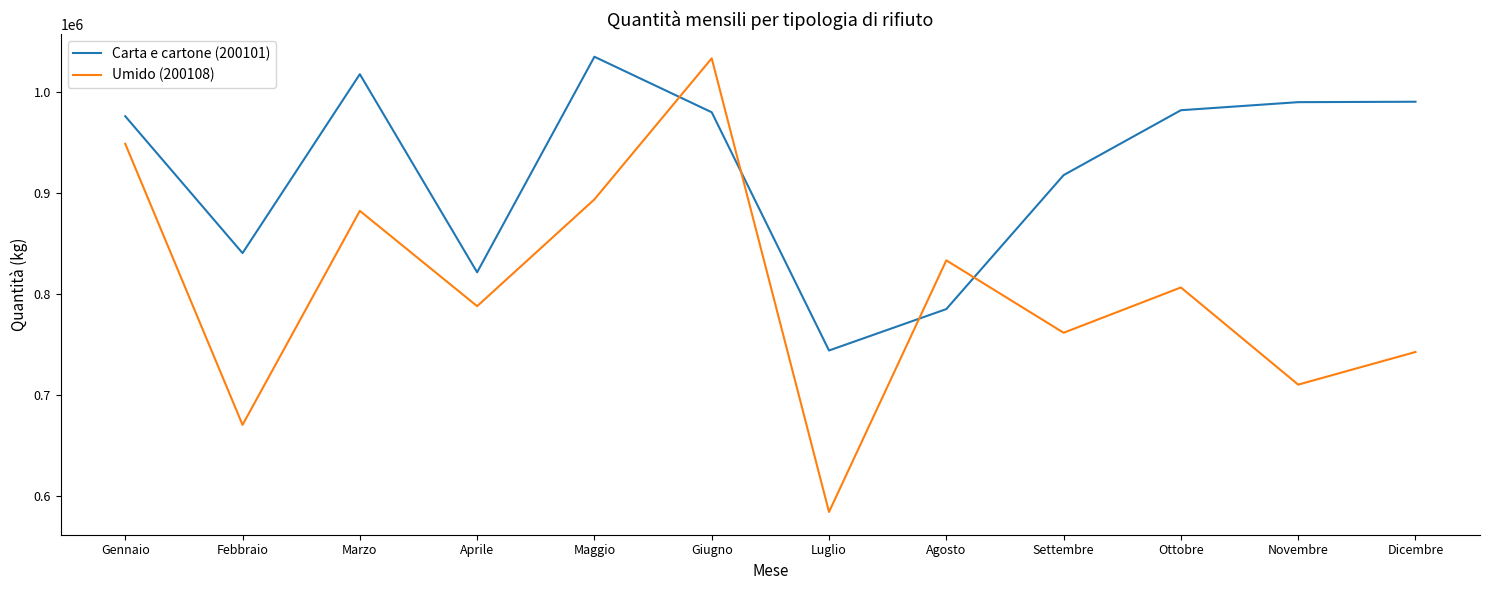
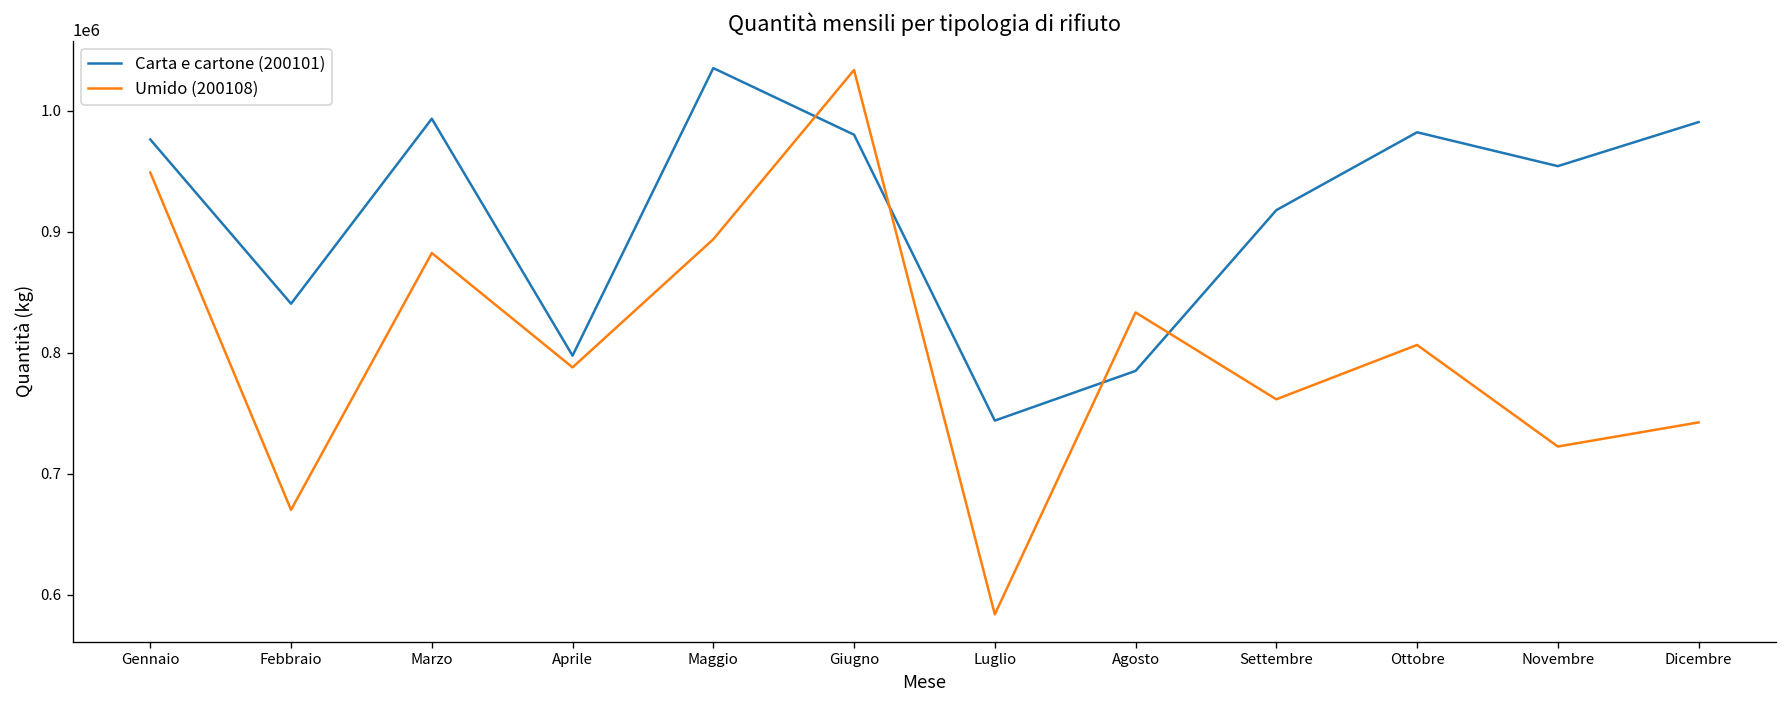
Carta e cartone (200101), Marzo: 1018000 -> 994000
Carta e cartone (200101), Aprile: 822000 -> 798000
Carta e cartone (200101), Novembre: 990000 -> 954000
Umido (200108), Novembre: 710000 -> 722000
